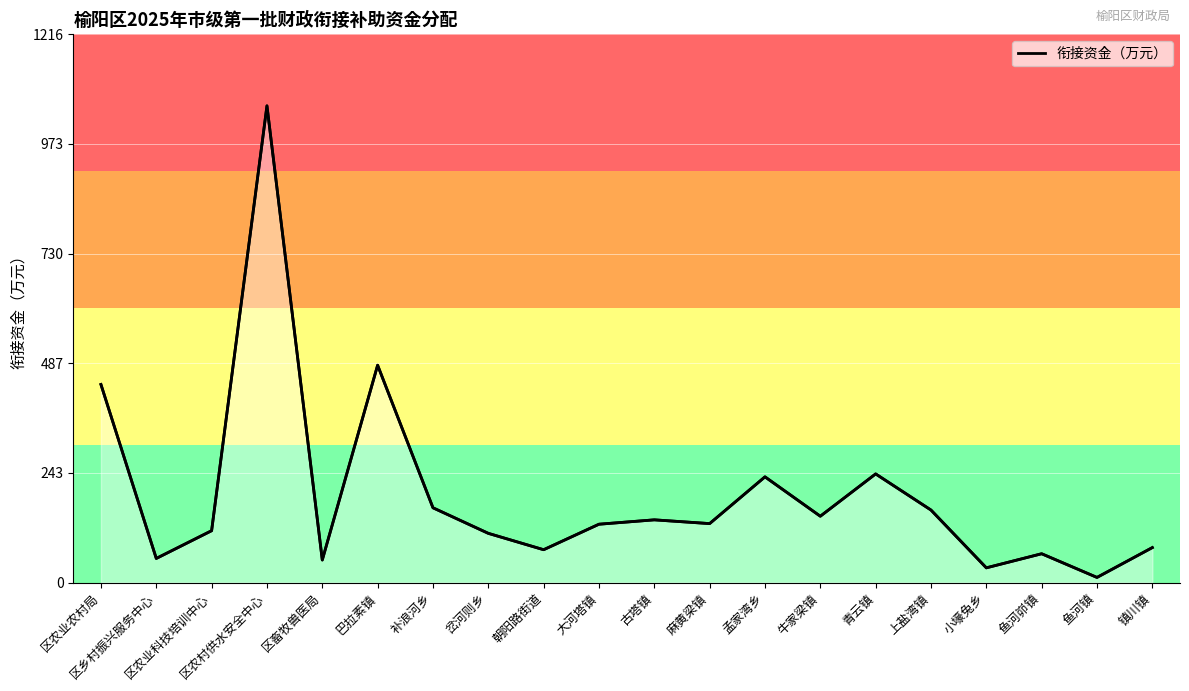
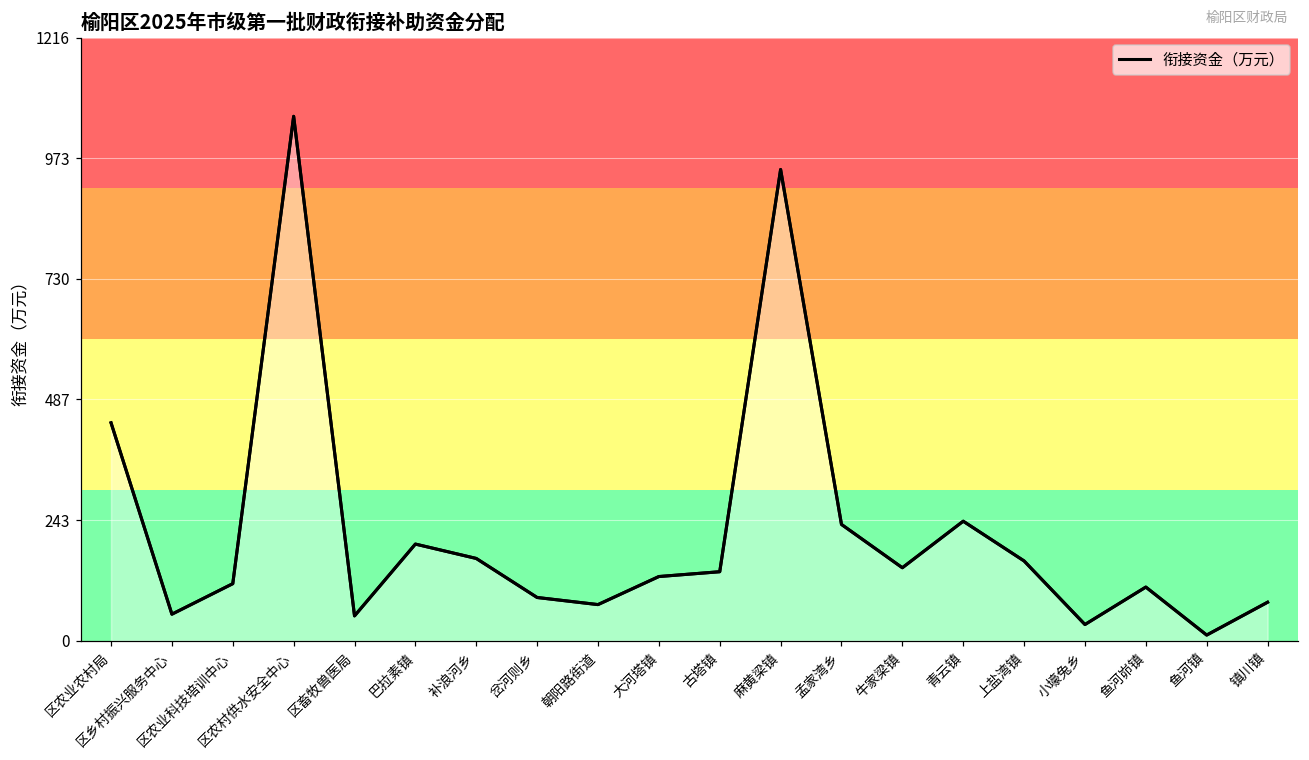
巴拉素镇: 480 -> 190
岔河则乡: 110 -> 90
麻黄梁镇: 130 -> 950
鱼河峁镇: 60 -> 110
